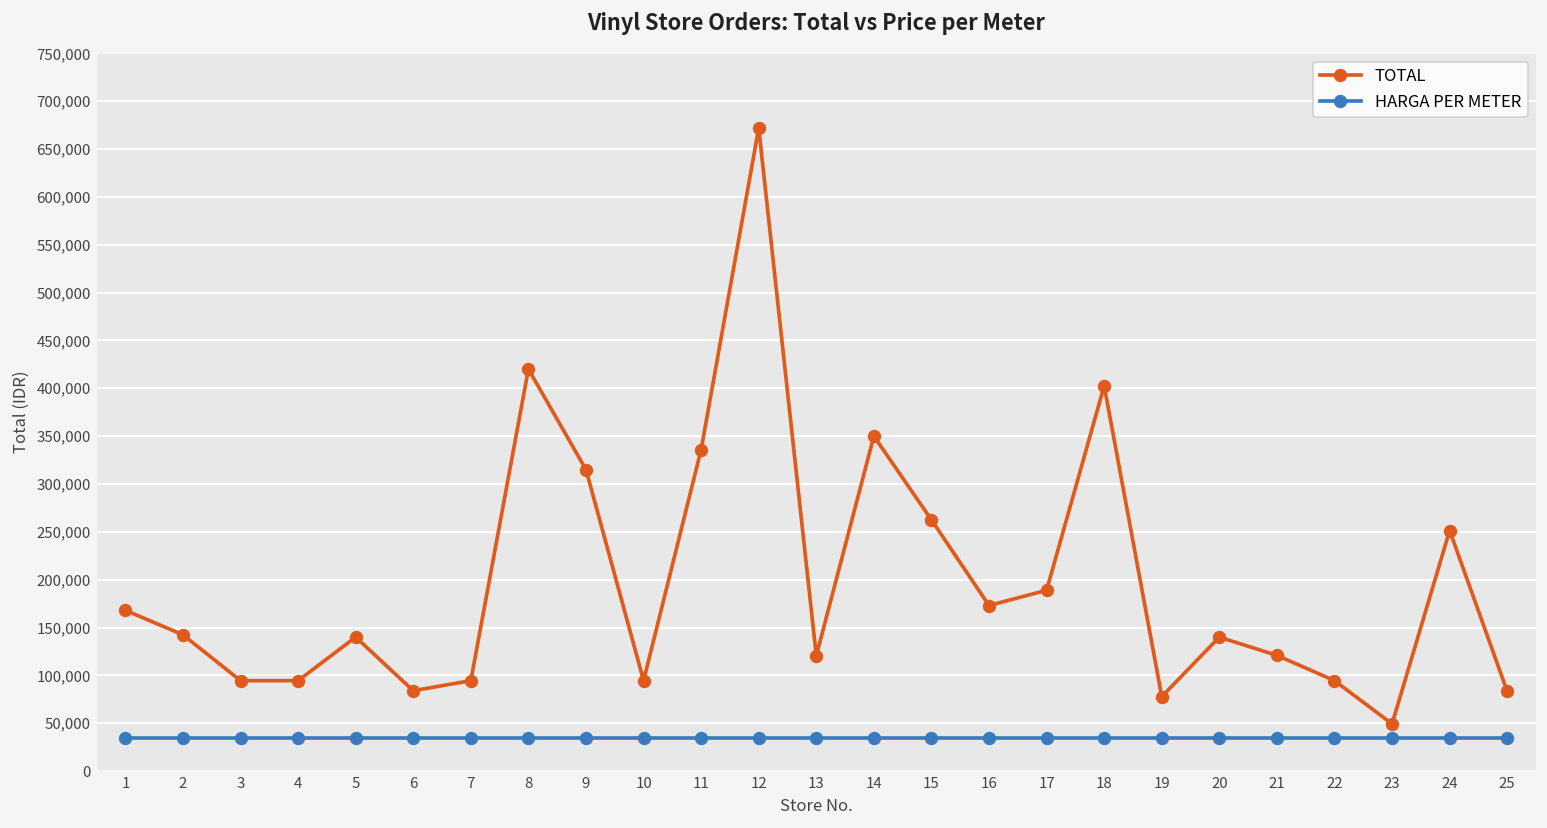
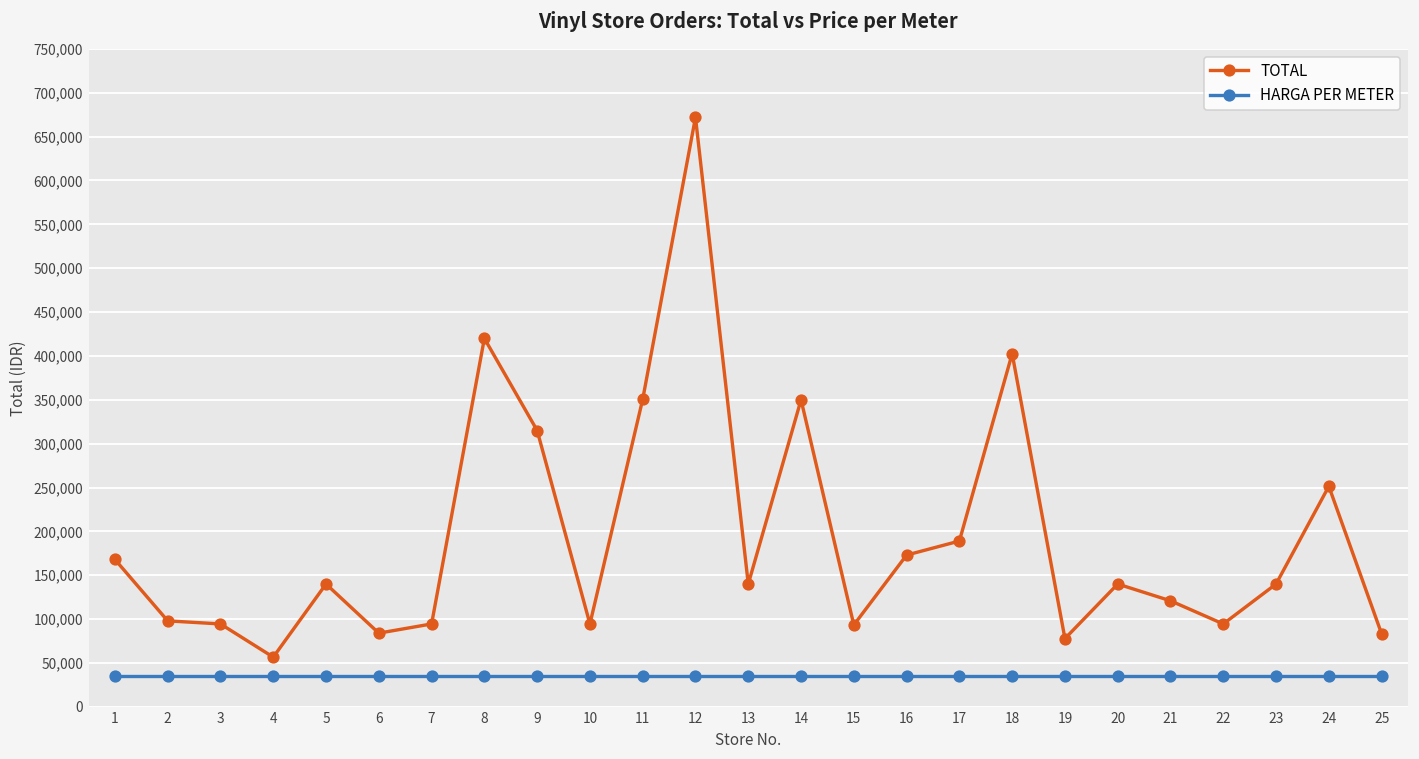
TOTAL, 2: 140,000 -> 100,000
TOTAL, 4: 90,000 -> 60,000
TOTAL, 11: 340,000 -> 350,000
TOTAL, 13: 120,000 -> 140,000
TOTAL, 15: 260,000 -> 90,000
TOTAL, 23: 50,000 -> 140,000
